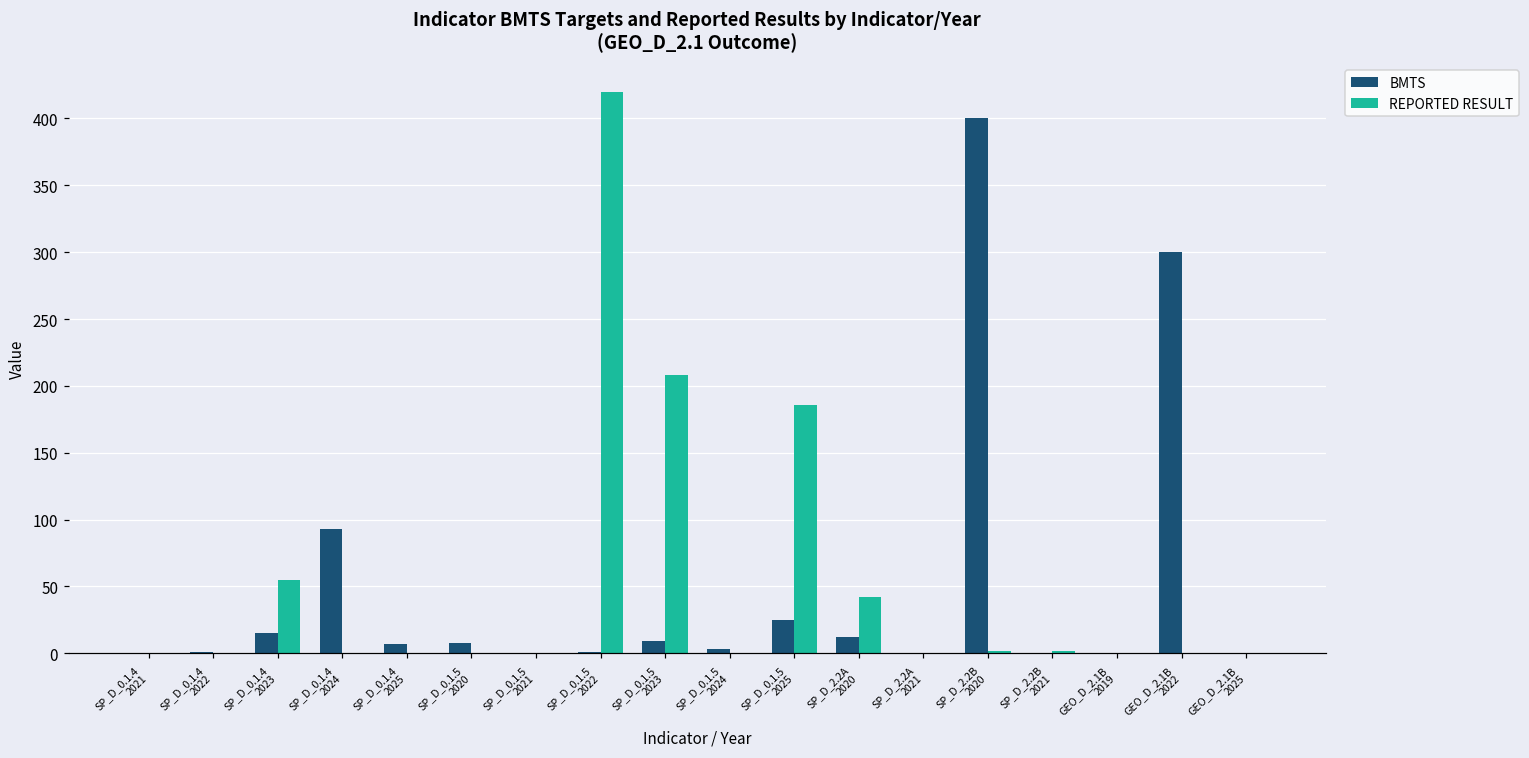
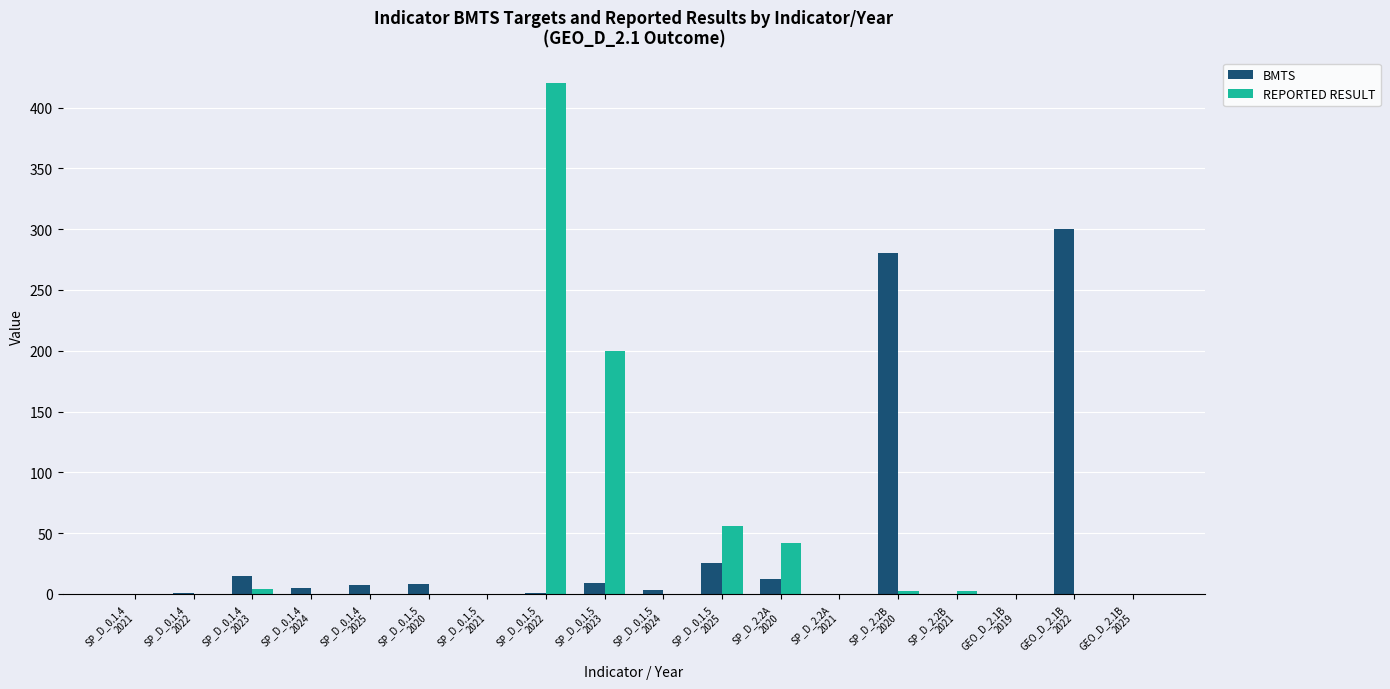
REPORTED RESULT, SP_D_0.1.4 2023: 55 -> 4
BMTS, SP_D_0.1.4 2024: 93 -> 5
REPORTED RESULT, SP_D_0.1.5 2023: 208 -> 200
REPORTED RESULT, SP_D_0.1.5 2025: 186 -> 56
BMTS, SP_D_2.2B 2020: 400 -> 280
